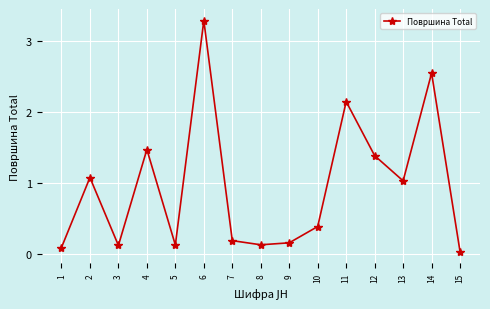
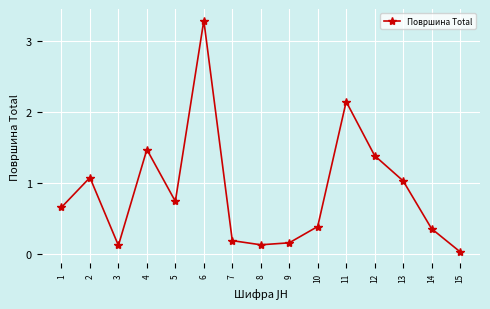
1: 0.1 -> 0.7
5: 0.1 -> 0.7
14: 2.5 -> 0.4
